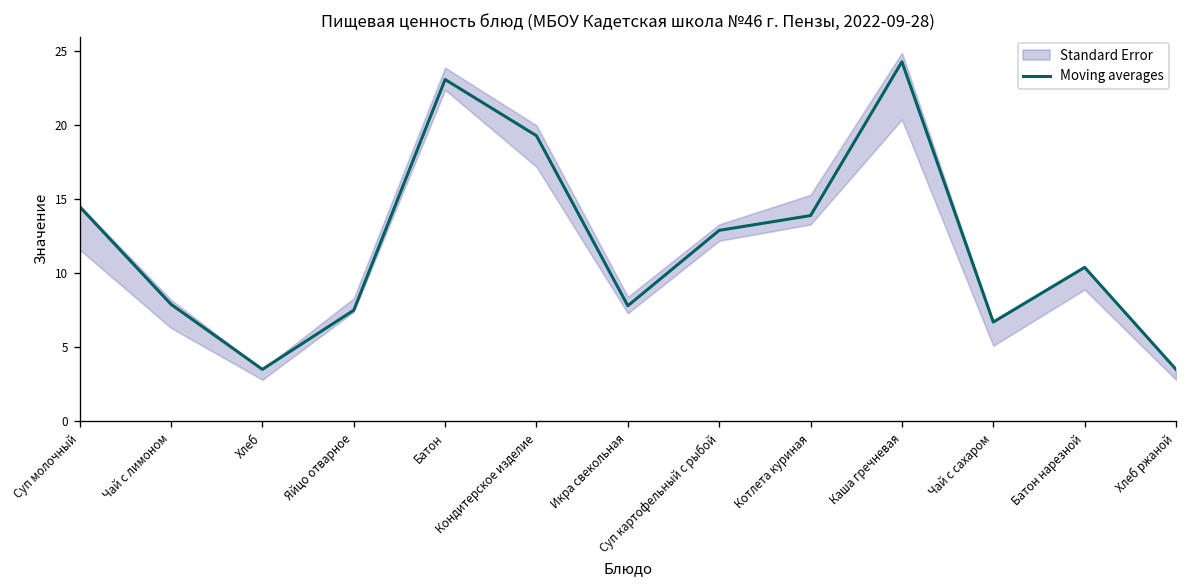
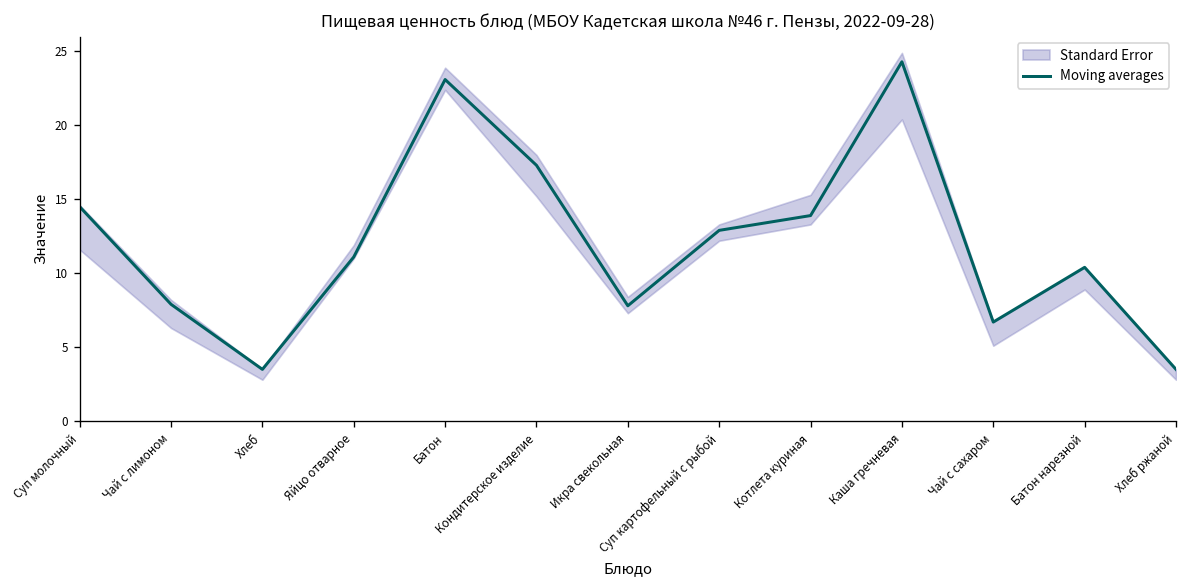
Moving averages, Яйцо отварное: 7.5 -> 11.1
Moving averages, Кондитерское изделие: 19.3 -> 17.3
